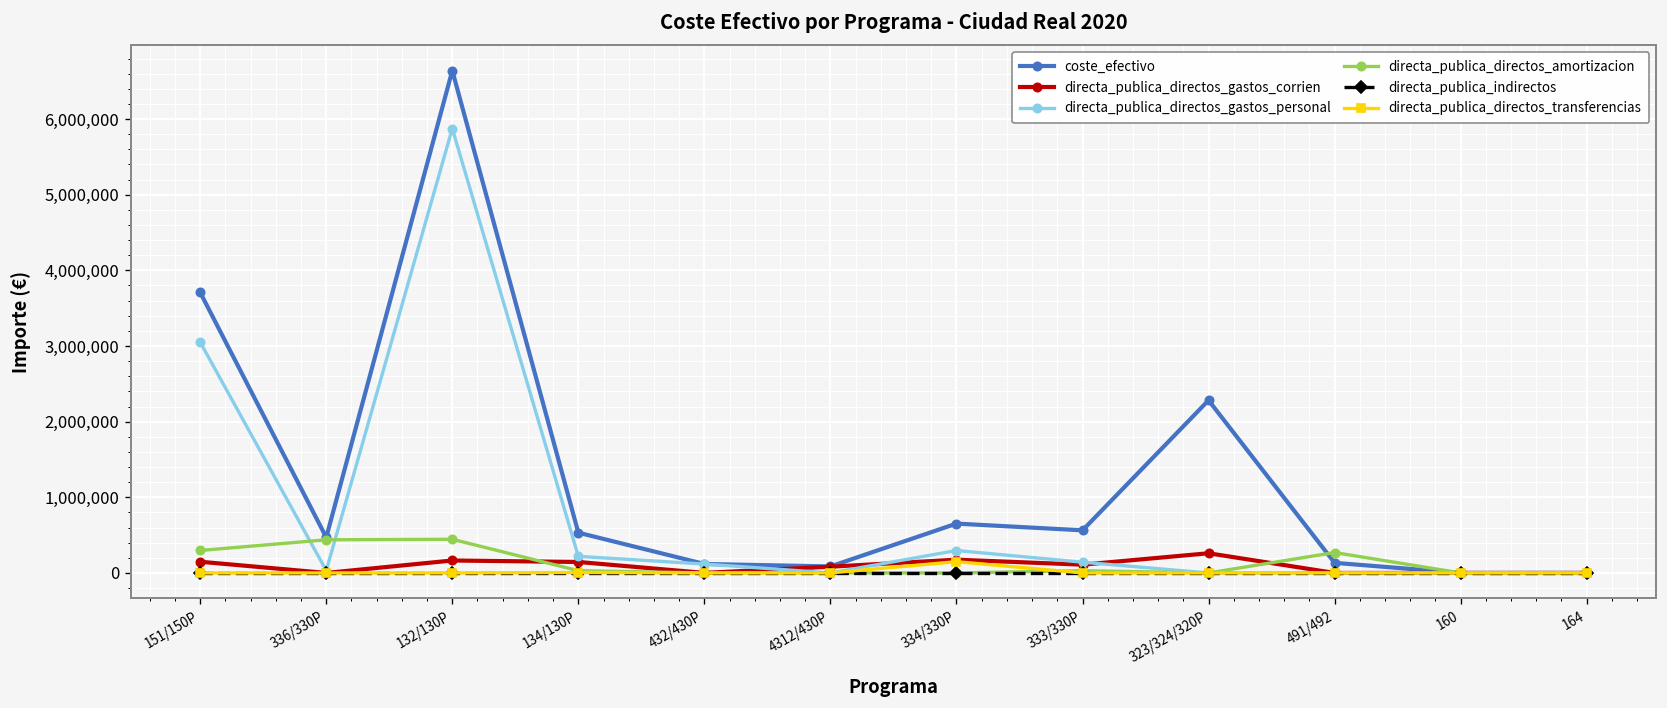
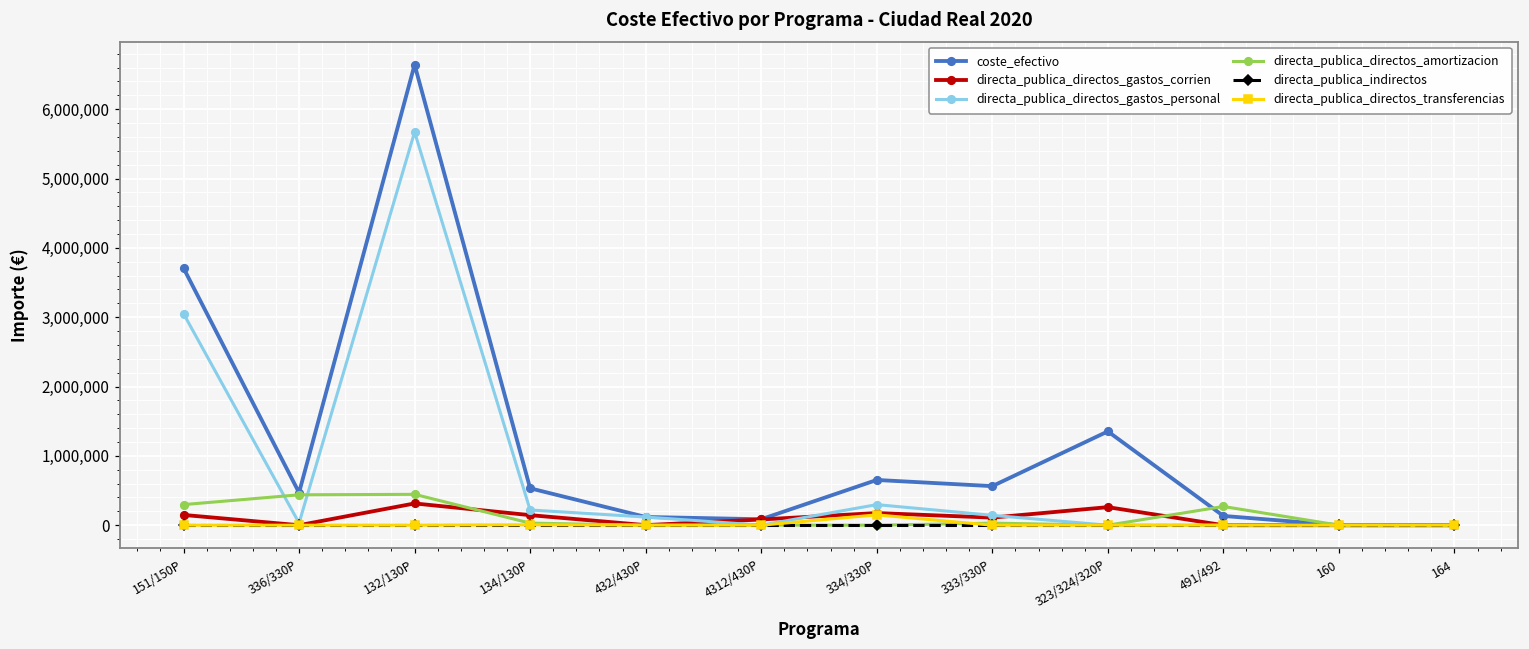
directa_publica_directos_gastos_corrien, 132/130P: 200,000 -> 300,000
directa_publica_directos_gastos_personal, 132/130P: 5,900,000 -> 5,700,000
coste_efectivo, 323/324/320P: 2,300,000 -> 1,400,000
